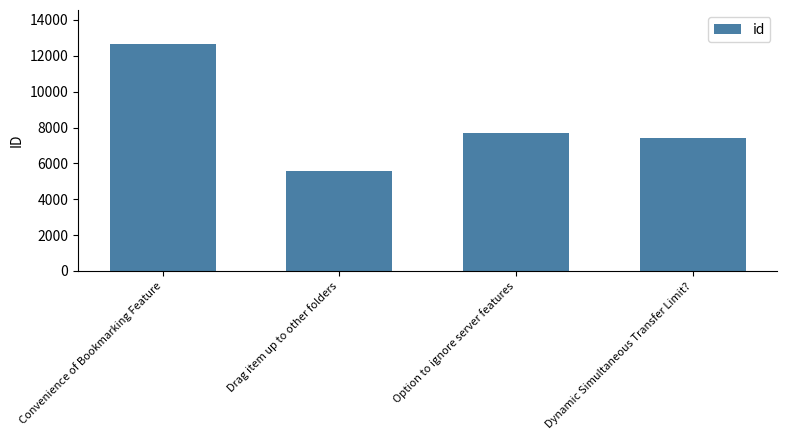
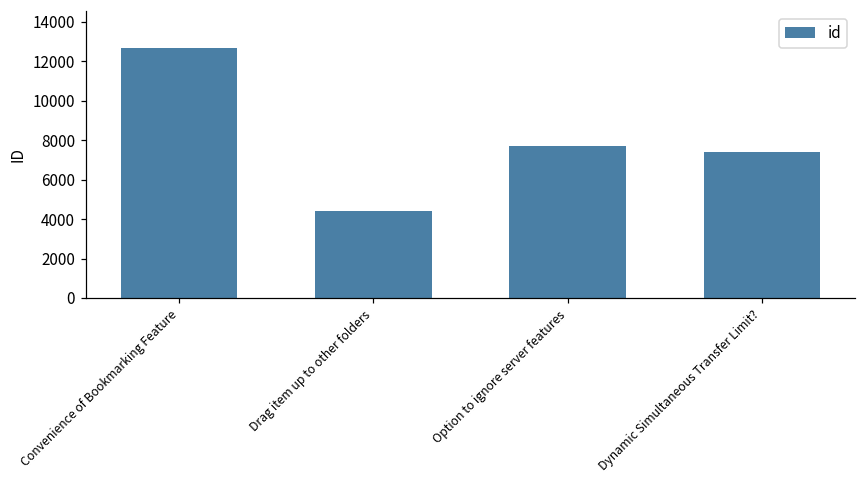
Drag item up to other folders: 5600 -> 4400
